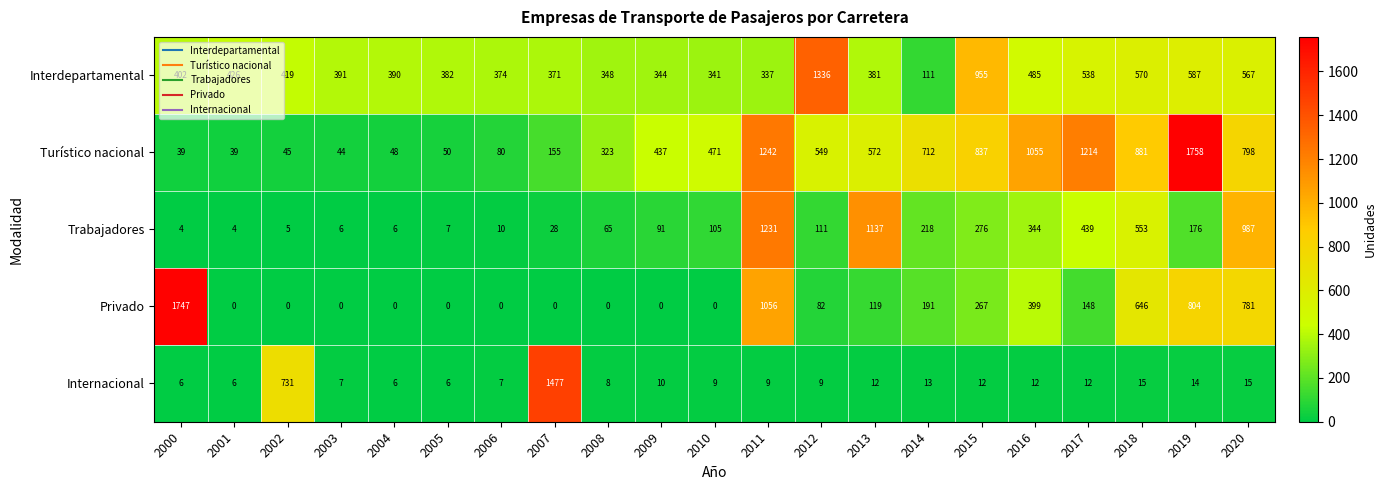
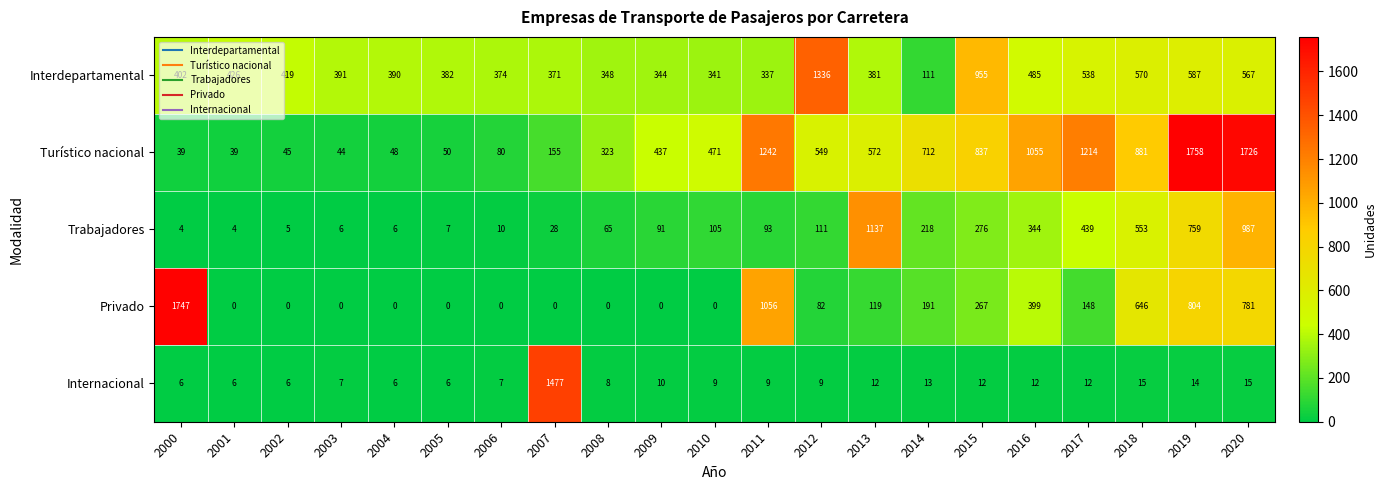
Turístico nacional, 2020: 798 -> 1726
Trabajadores, 2011: 1231 -> 93
Trabajadores, 2019: 176 -> 759
Internacional, 2002: 731 -> 6
